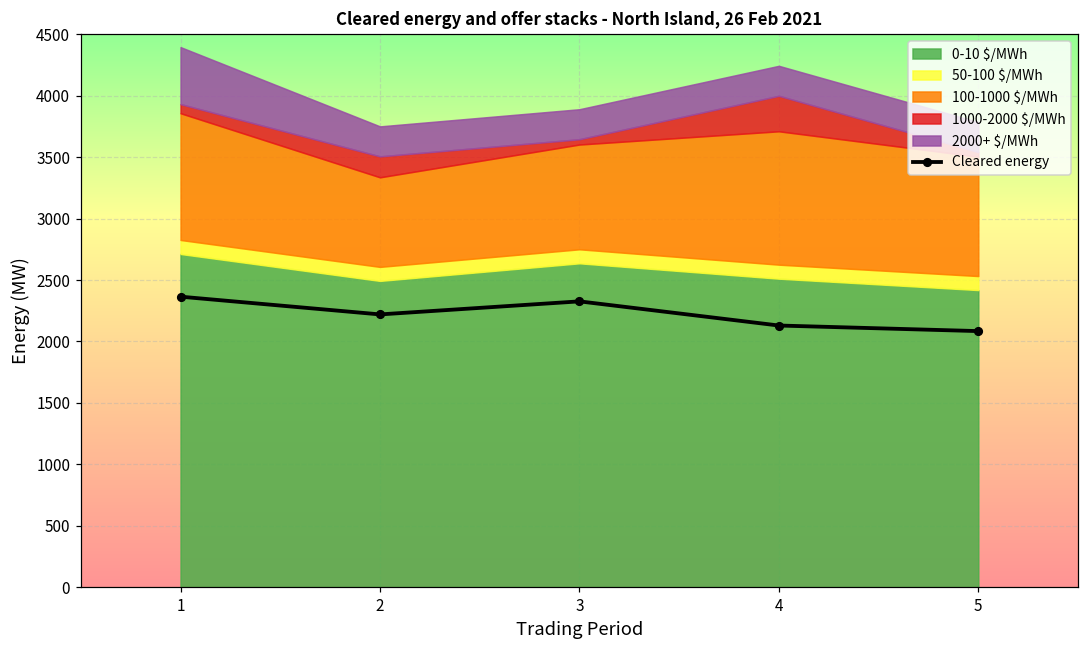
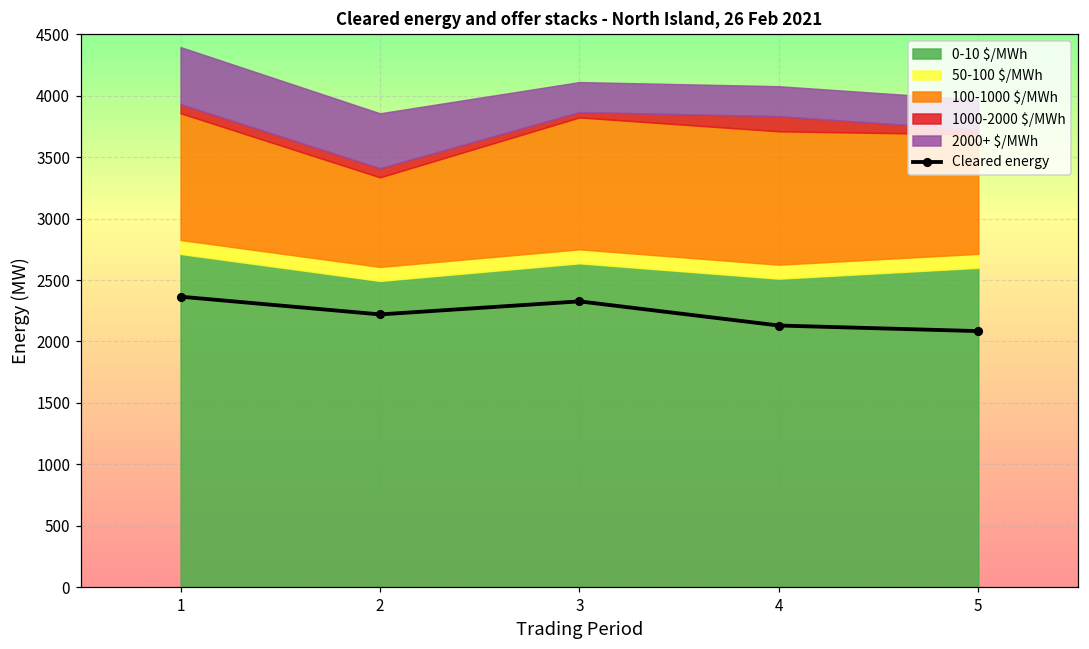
1000-2000 $/MWh, 2: 170 -> 70
2000+ $/MWh, 2: 240 -> 450
100-1000 $/MWh, 3: 850 -> 1070
1000-2000 $/MWh, 4: 290 -> 120
0-10 $/MWh, 5: 2420 -> 2600
